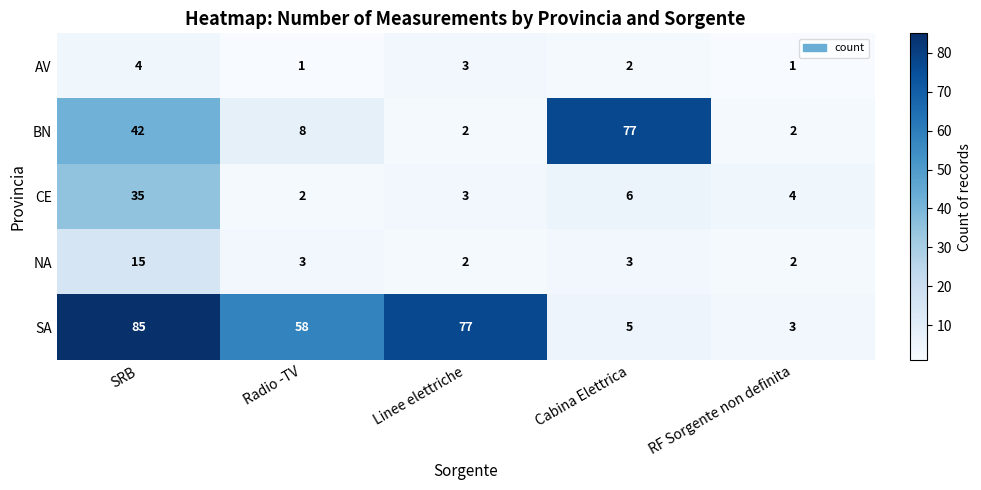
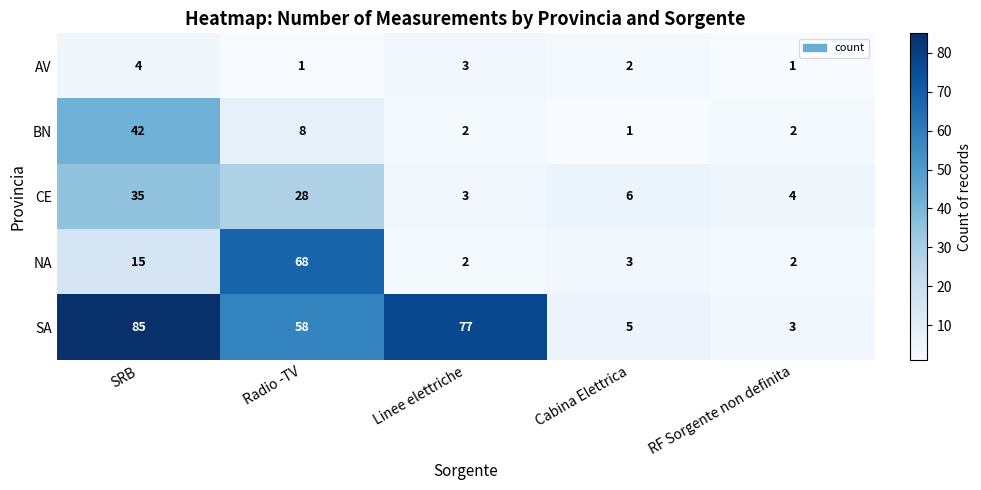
BN, Cabina Elettrica: 77 -> 1
CE, Radio -TV: 2 -> 28
NA, Radio -TV: 3 -> 68
